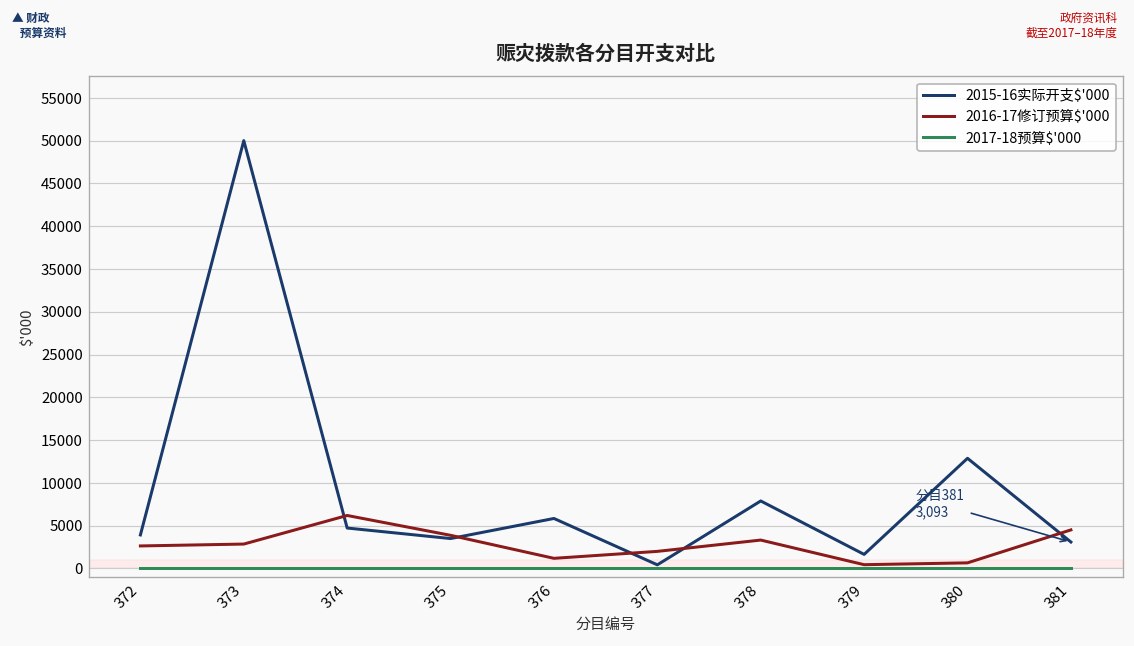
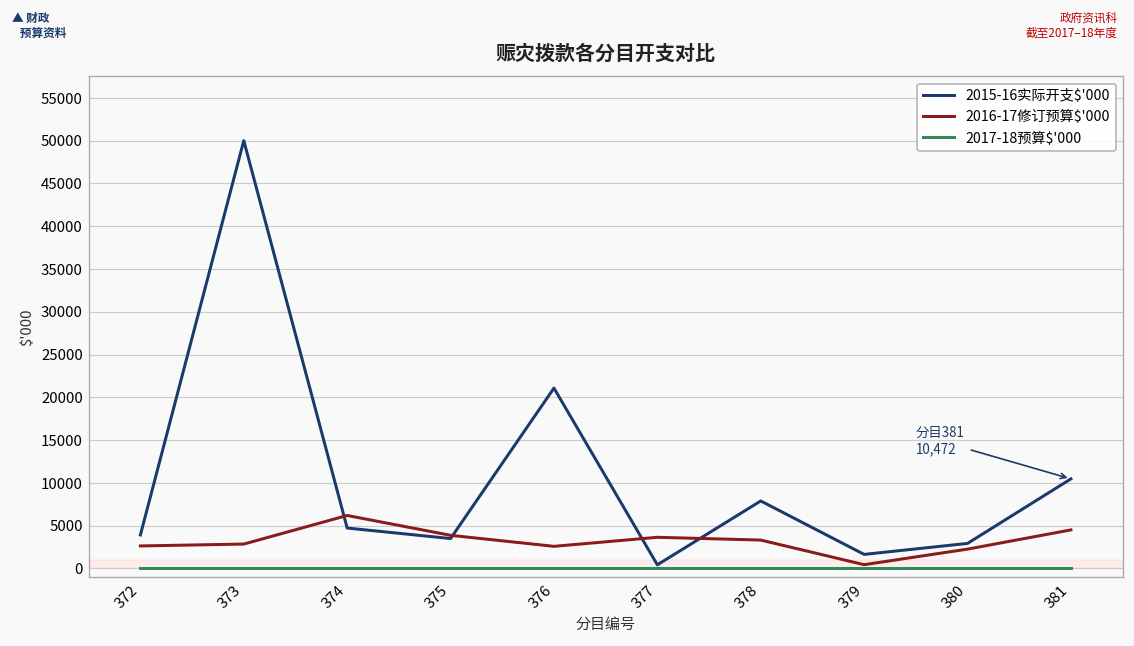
2015-16实际开支$'000, 376: 6000 -> 21000
2016-17修订预算$'000, 376: 1000 -> 3000
2016-17修订预算$'000, 377: 2000 -> 4000
2015-16实际开支$'000, 380: 13000 -> 3000
2016-17修订预算$'000, 380: 1000 -> 2000
2015-16实际开支$'000, 381: 3,093 -> 10,472
